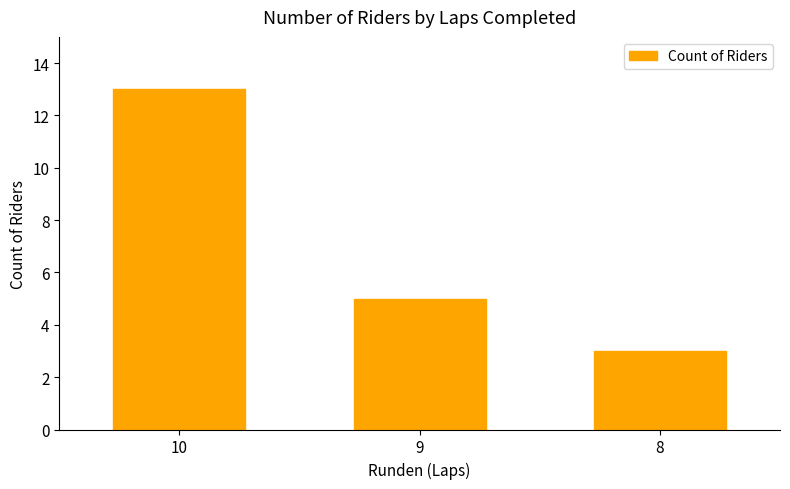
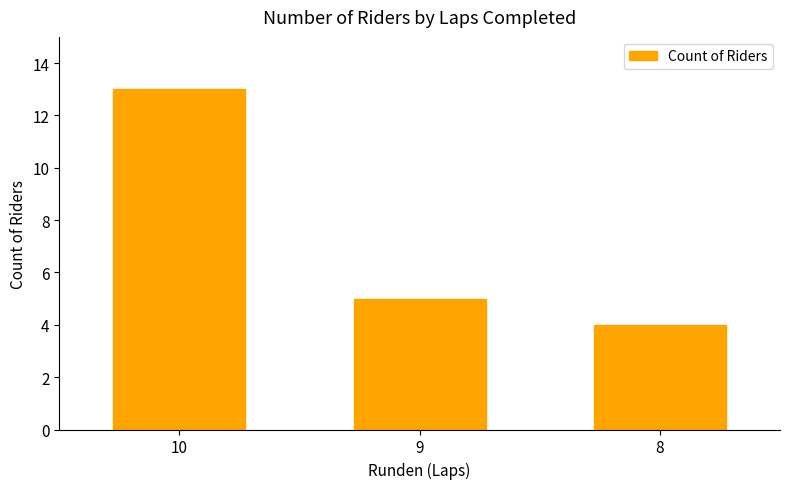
8: 3 -> 4
